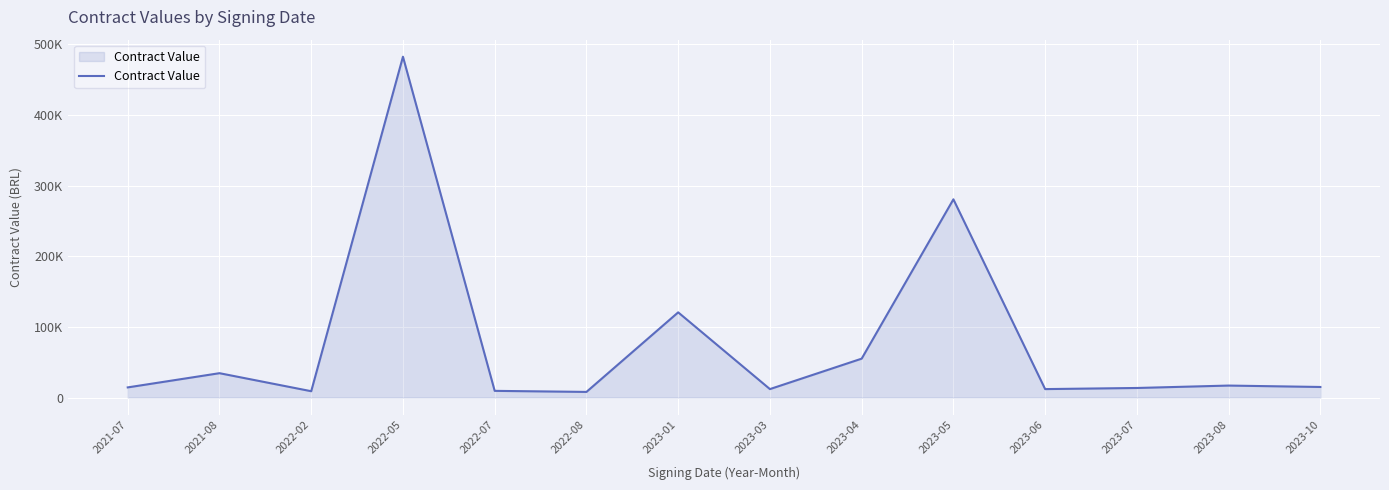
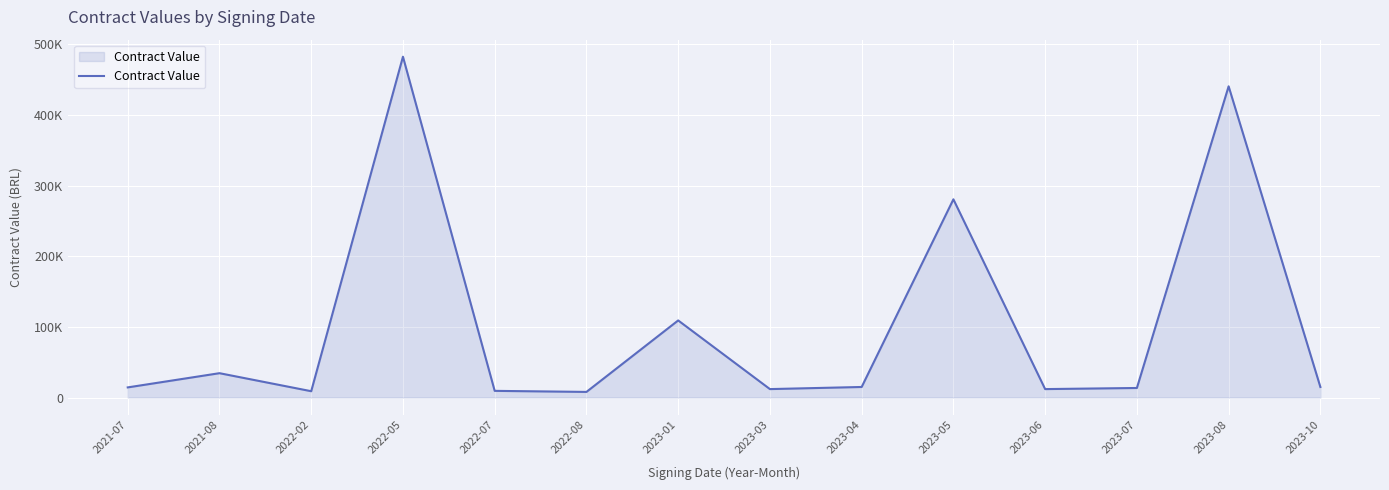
2023-01: 120000 -> 110000
2023-04: 60000 -> 20000
2023-08: 20000 -> 440000
